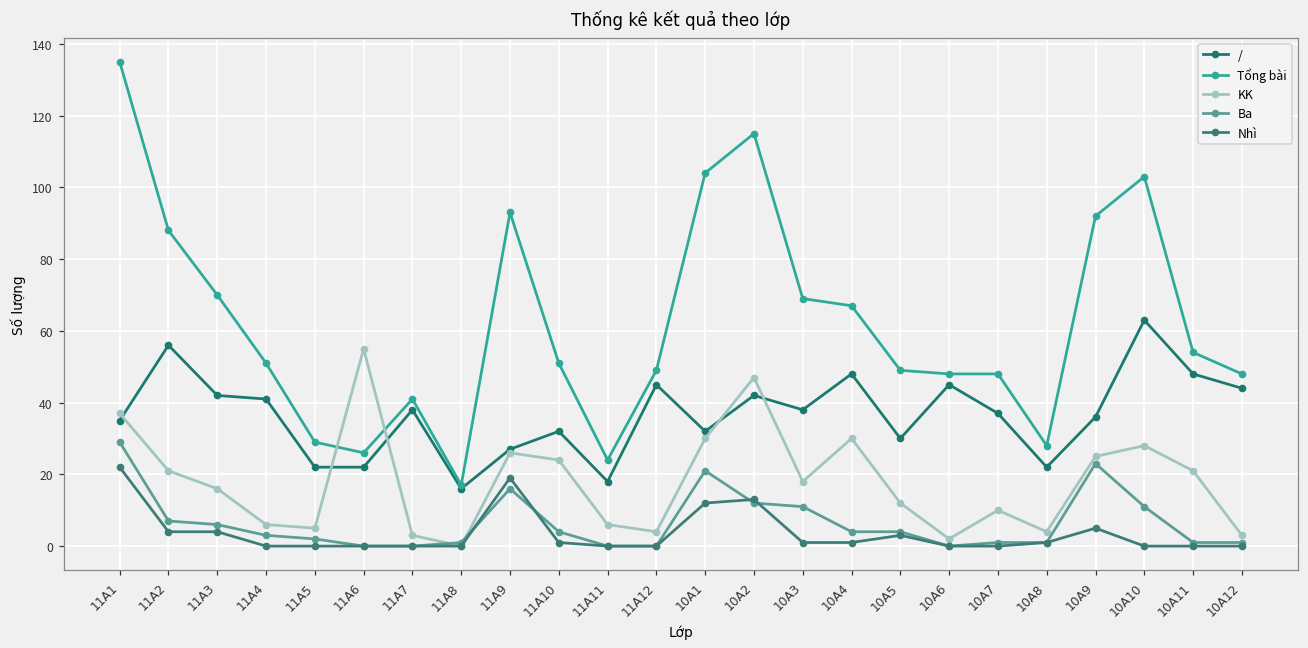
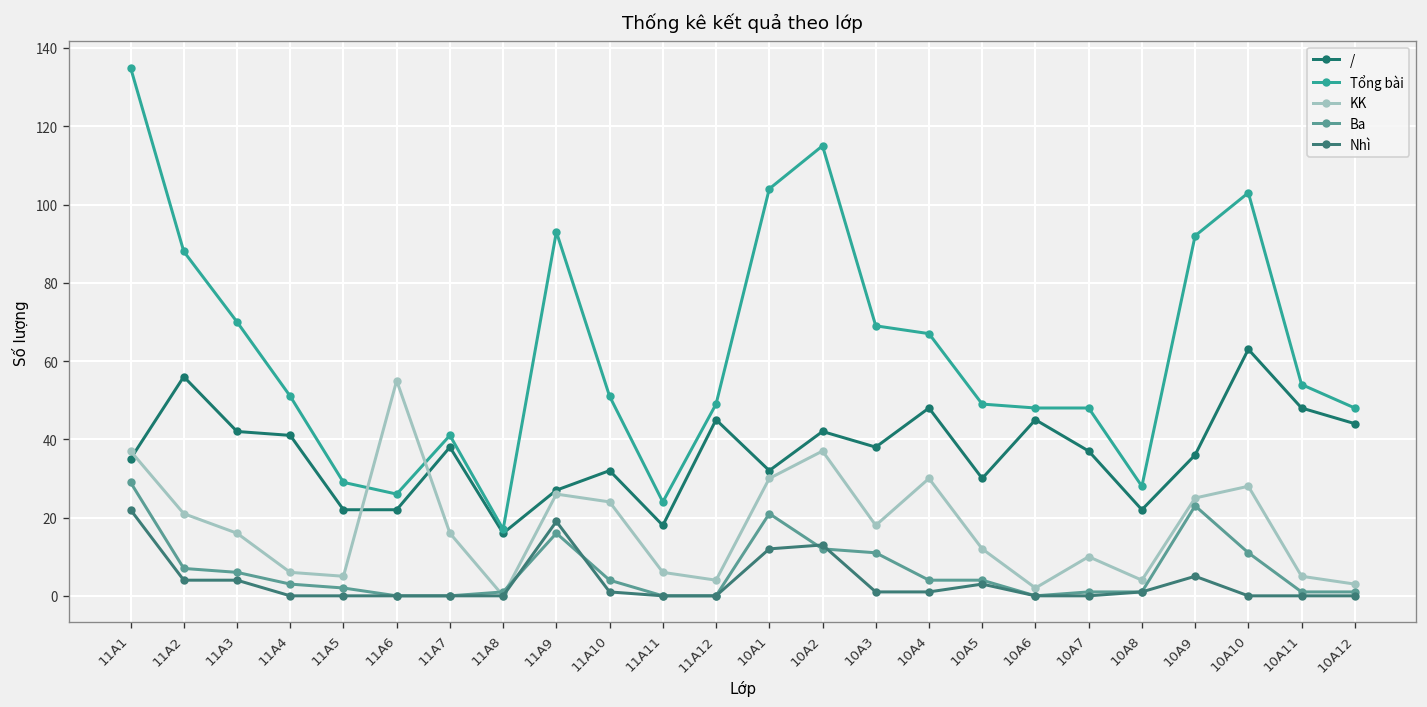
KK, 11A7: 3 -> 16
KK, 10A2: 47 -> 37
KK, 10A11: 21 -> 5
